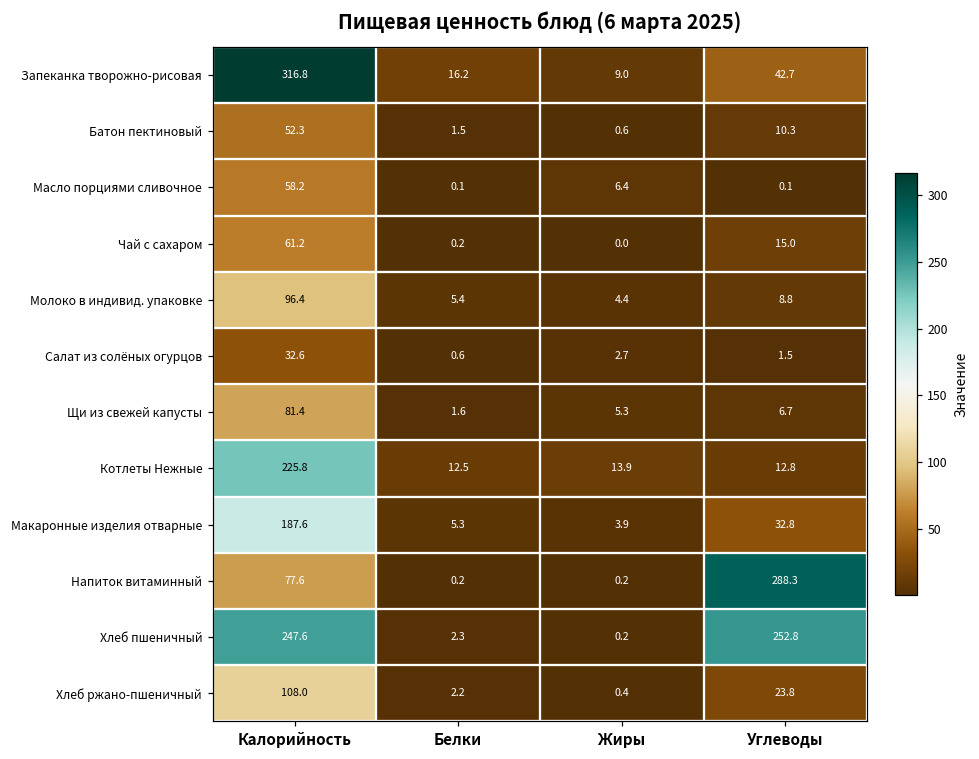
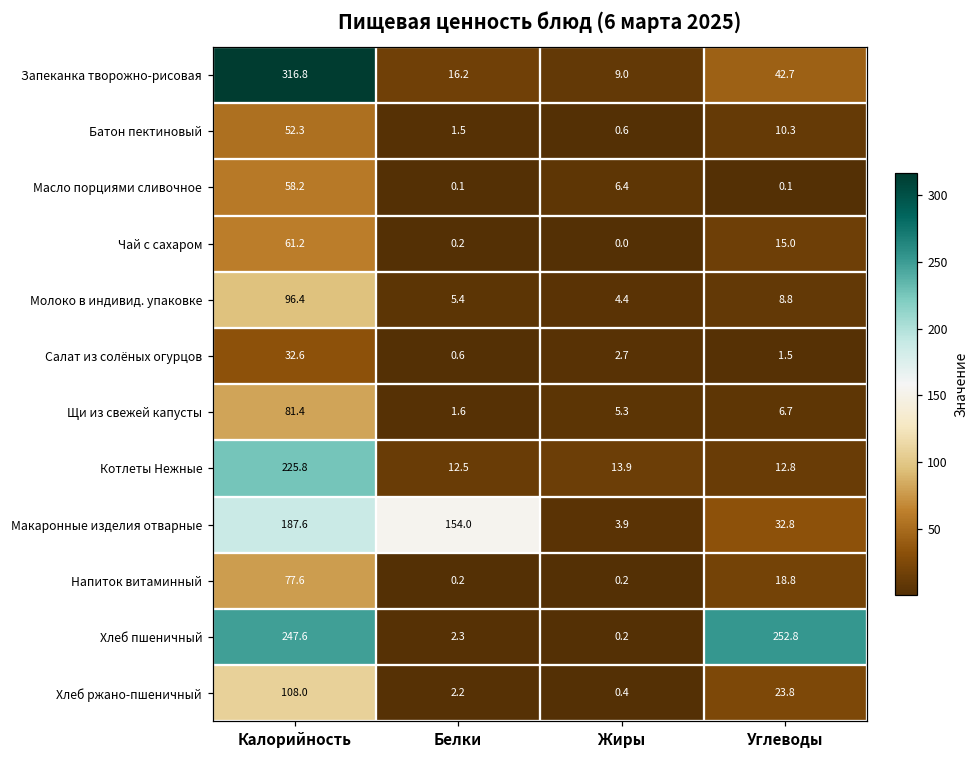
Макаронные изделия отварные, Белки: 5.3 -> 154.0
Напиток витаминный, Углеводы: 288.3 -> 18.8
